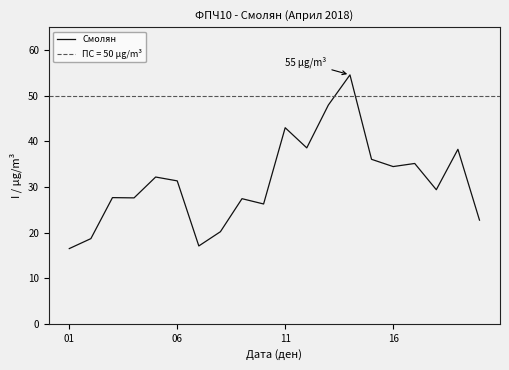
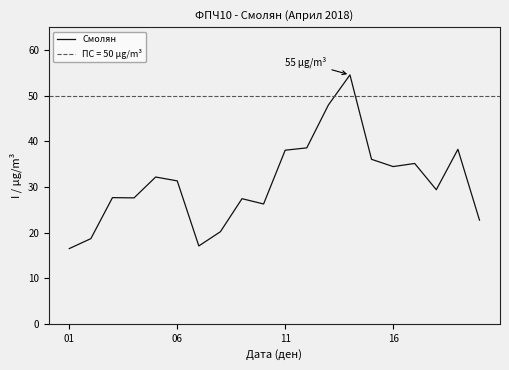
11: 43 -> 38
